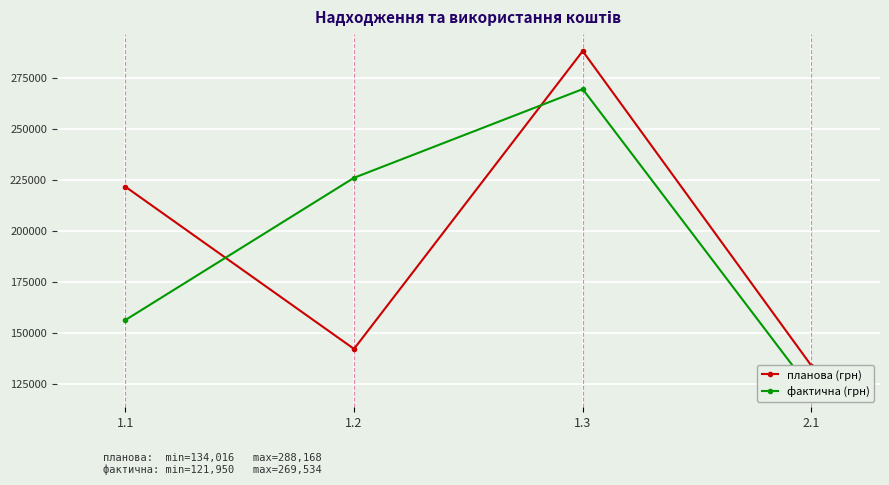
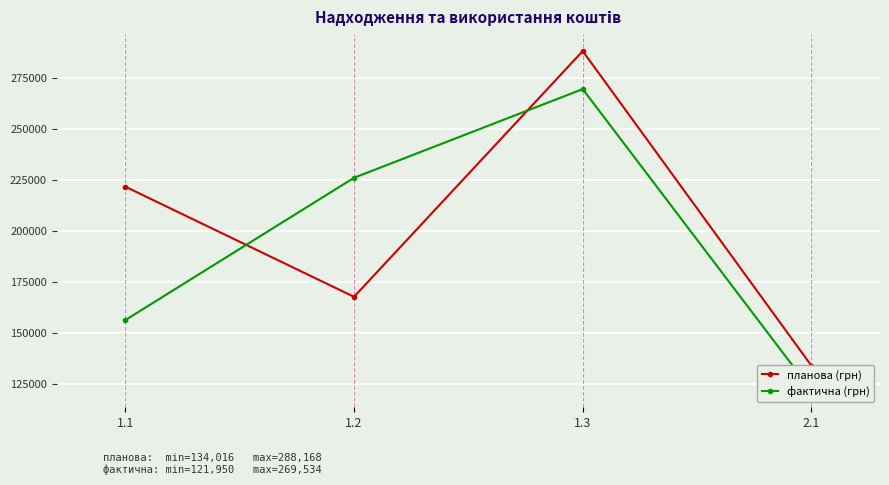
планова (грн), 1.2: 142000 -> 168000
